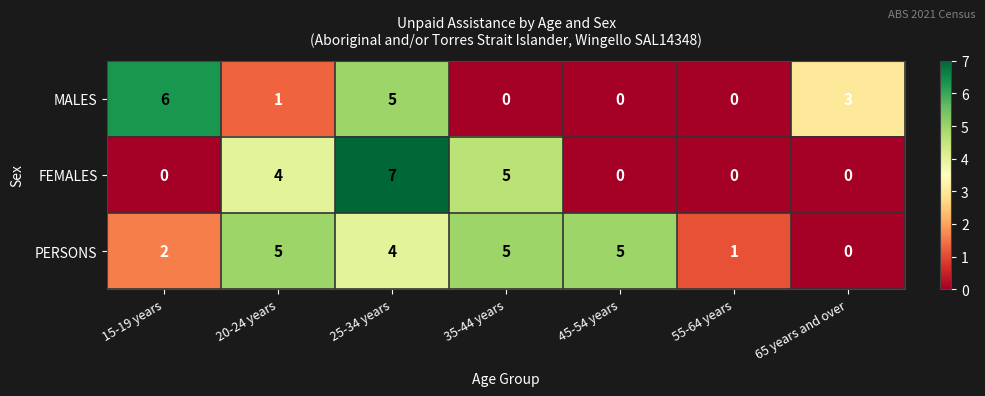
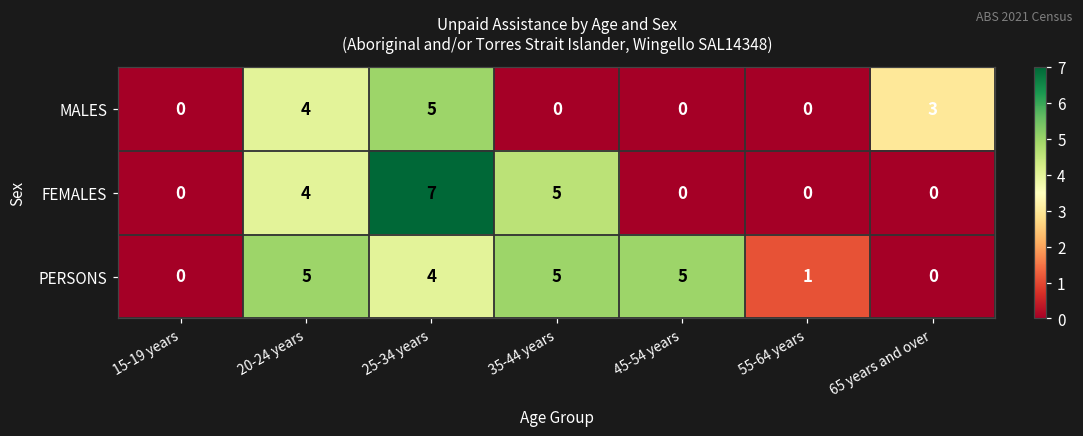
MALES, 15-19 years: 6 -> 0
MALES, 20-24 years: 1 -> 4
PERSONS, 15-19 years: 2 -> 0
